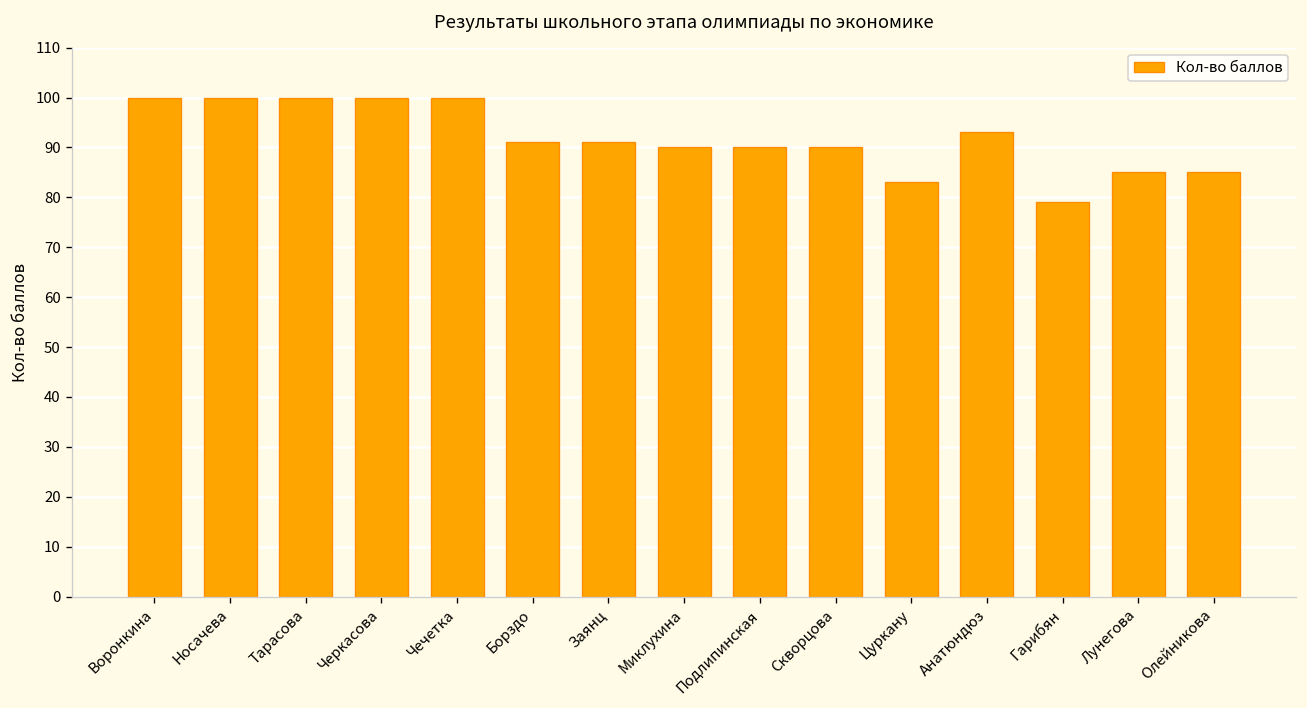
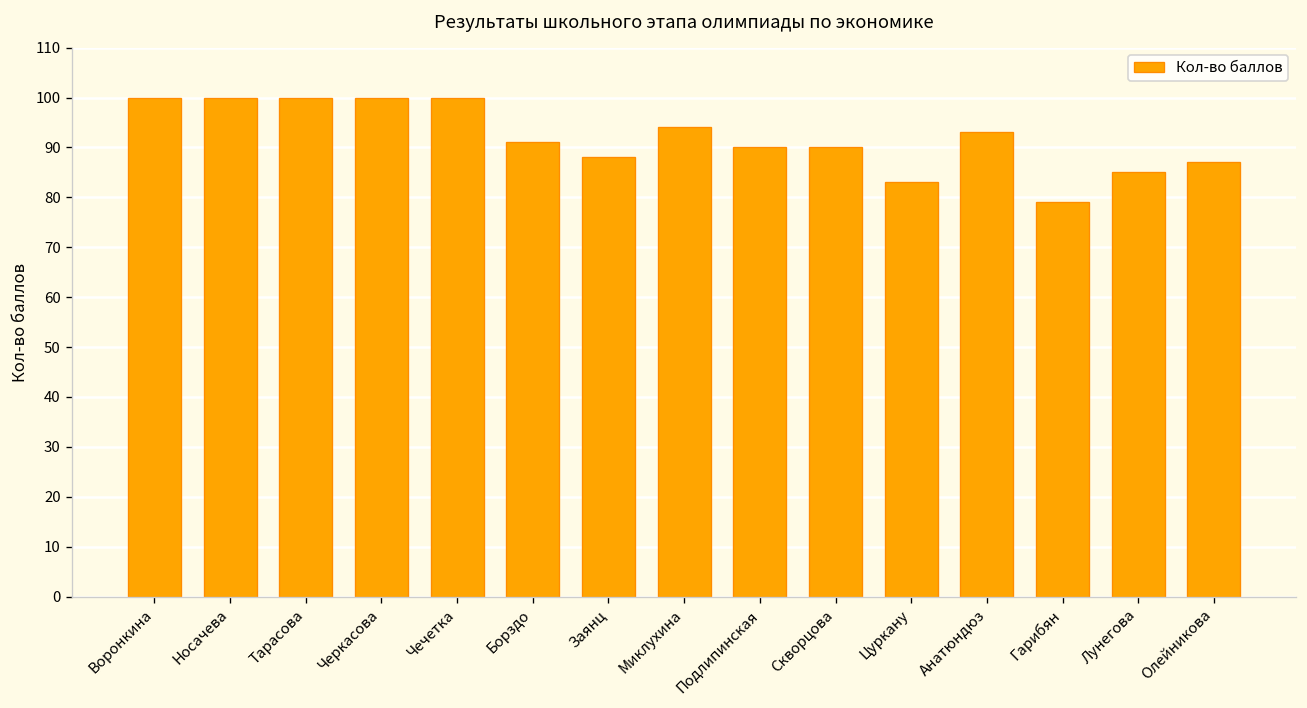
Заянц: 91 -> 88
Миклухина: 90 -> 94
Олейникова: 85 -> 87
